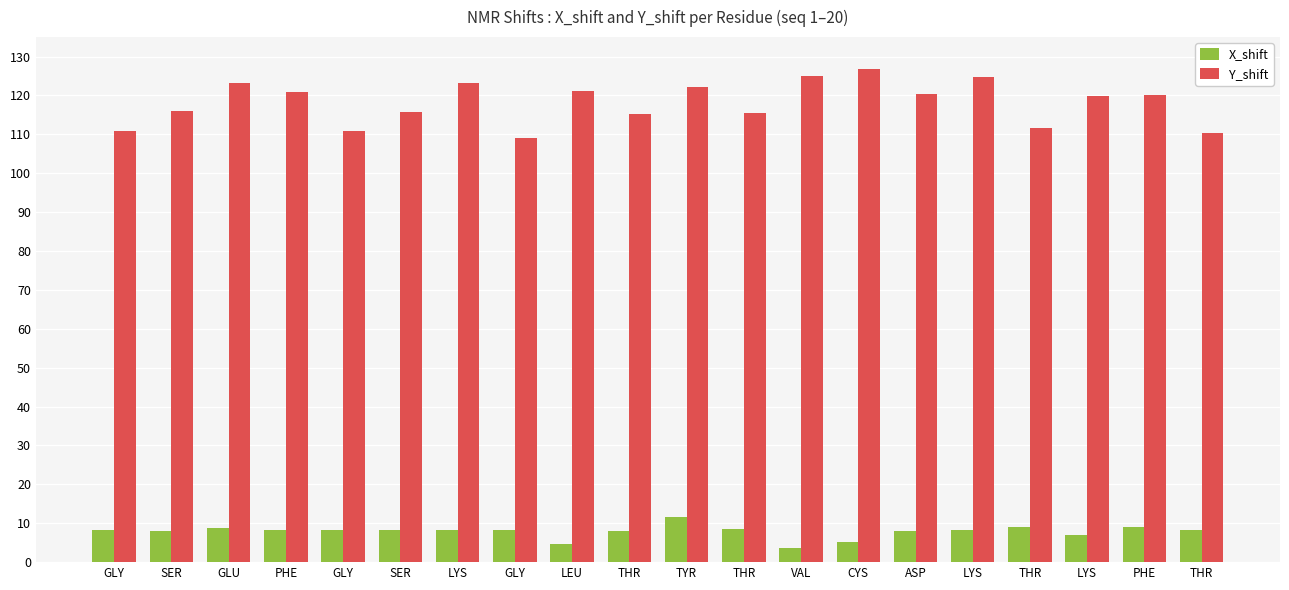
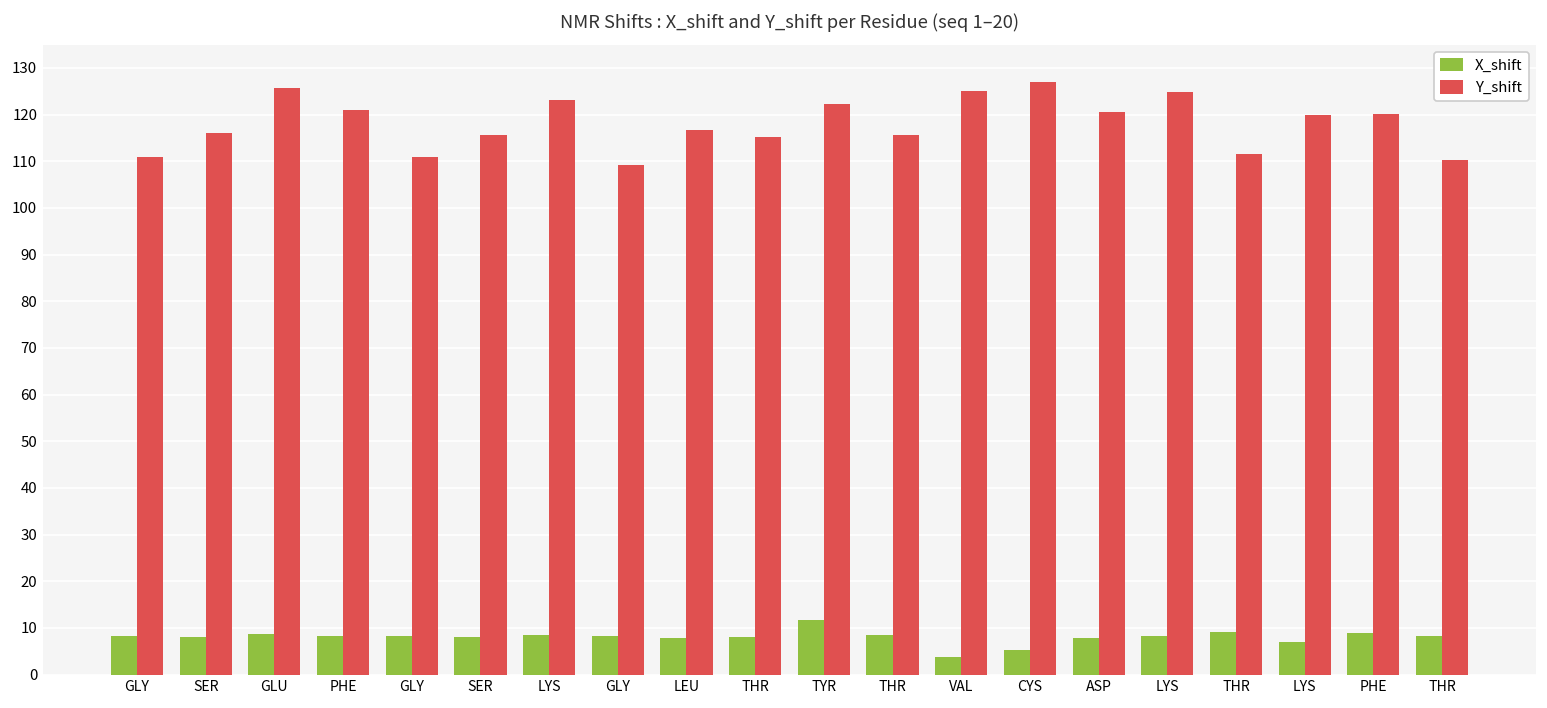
Y_shift, GLU: 123 -> 126
X_shift, LEU: 5 -> 8
Y_shift, LEU: 121 -> 117
